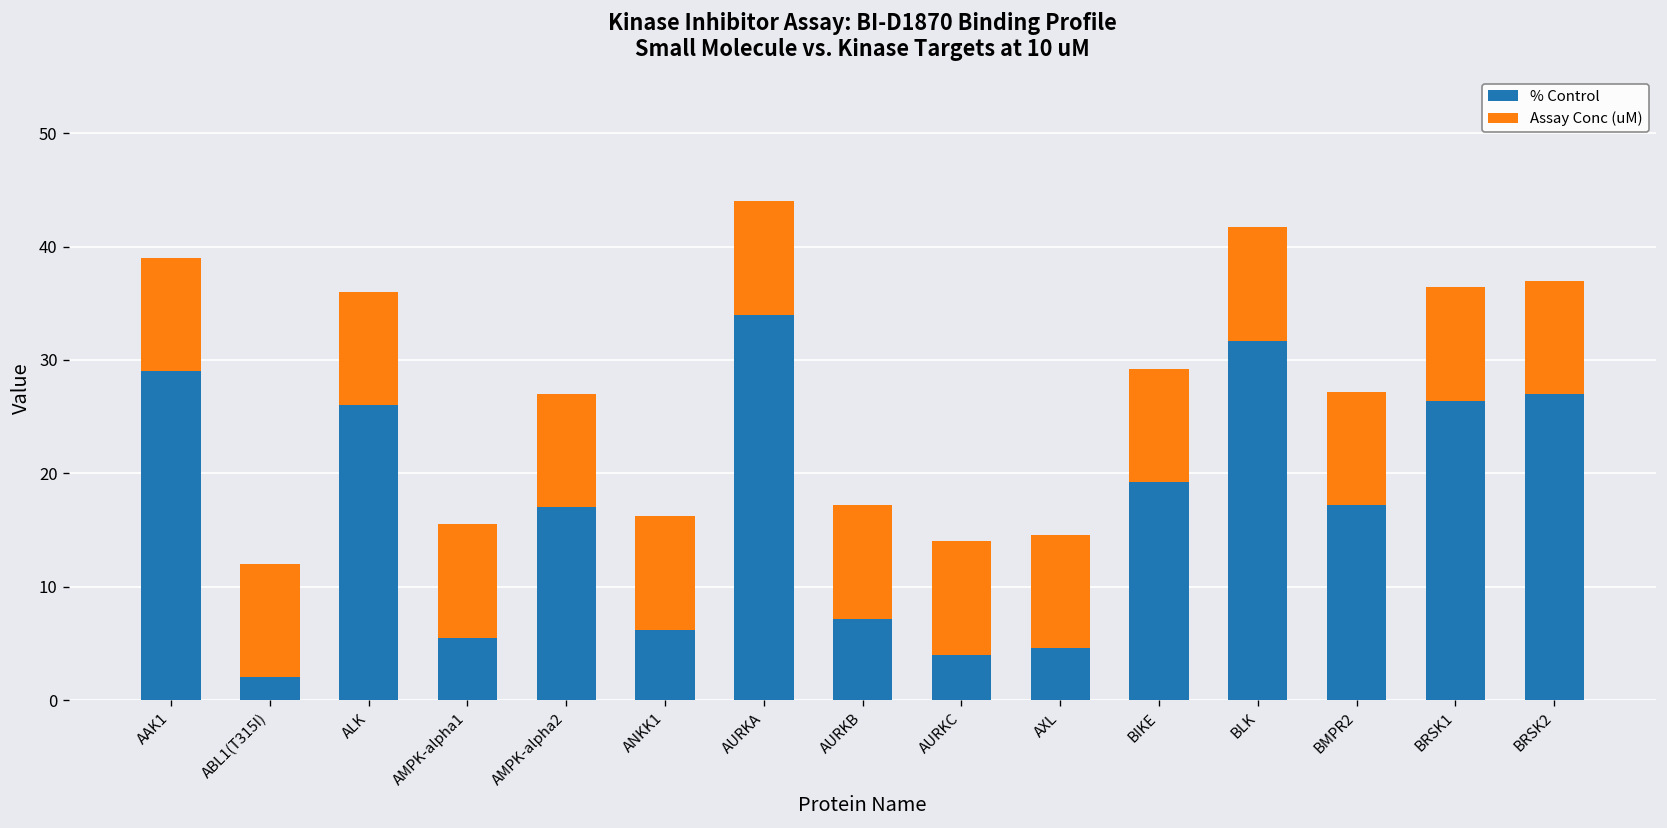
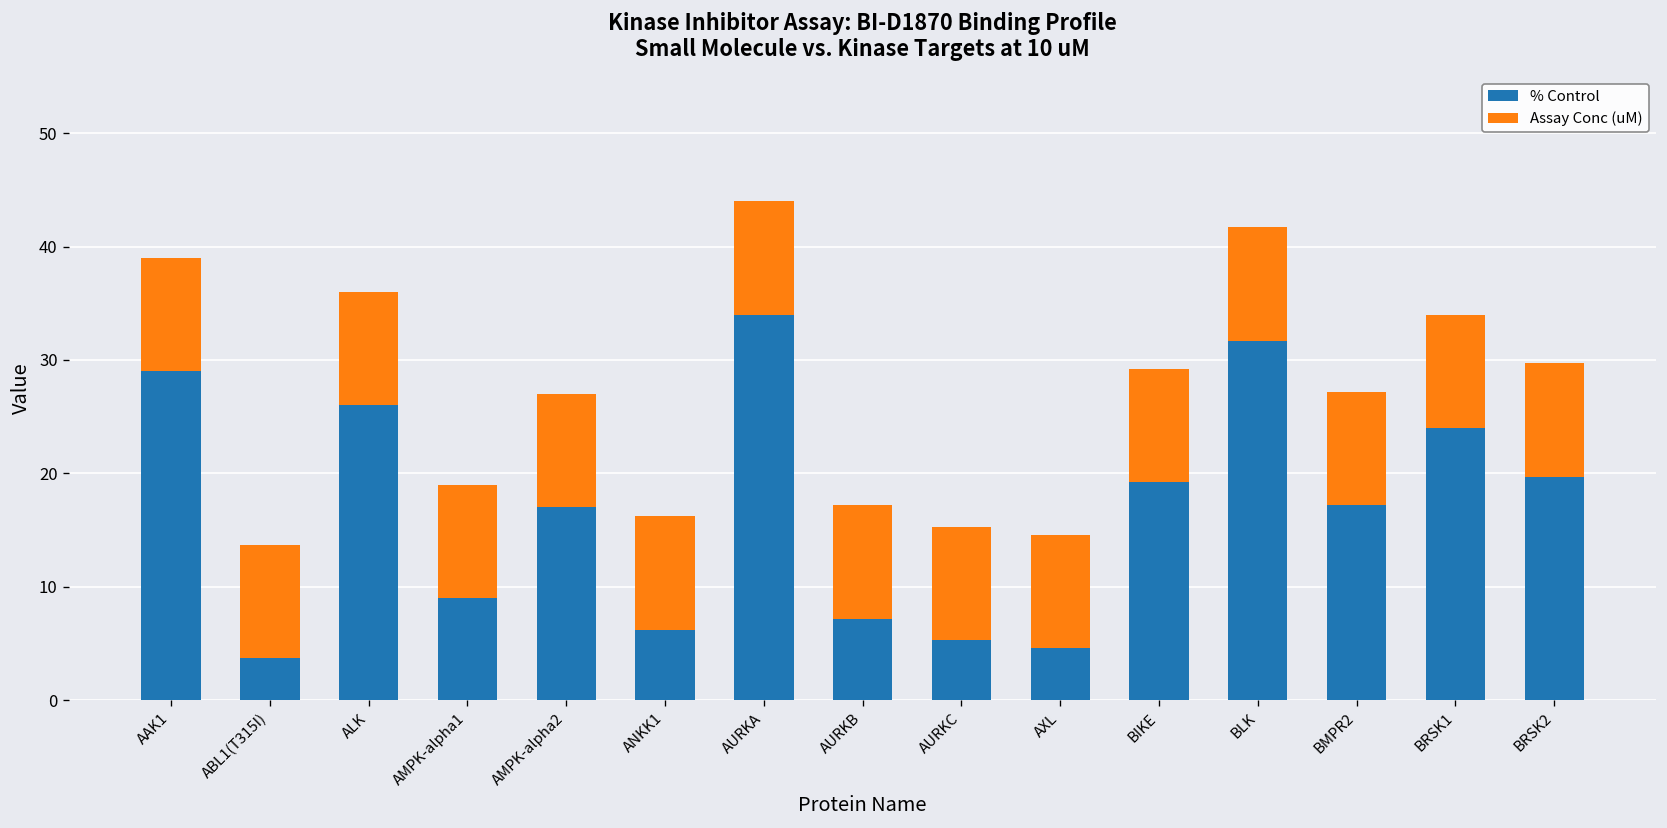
% Control, ABL1(T315I): 2 -> 4
% Control, AMPK-alpha1: 6 -> 9
% Control, AURKC: 4 -> 5
% Control, BRSK1: 26 -> 24
% Control, BRSK2: 27 -> 20
